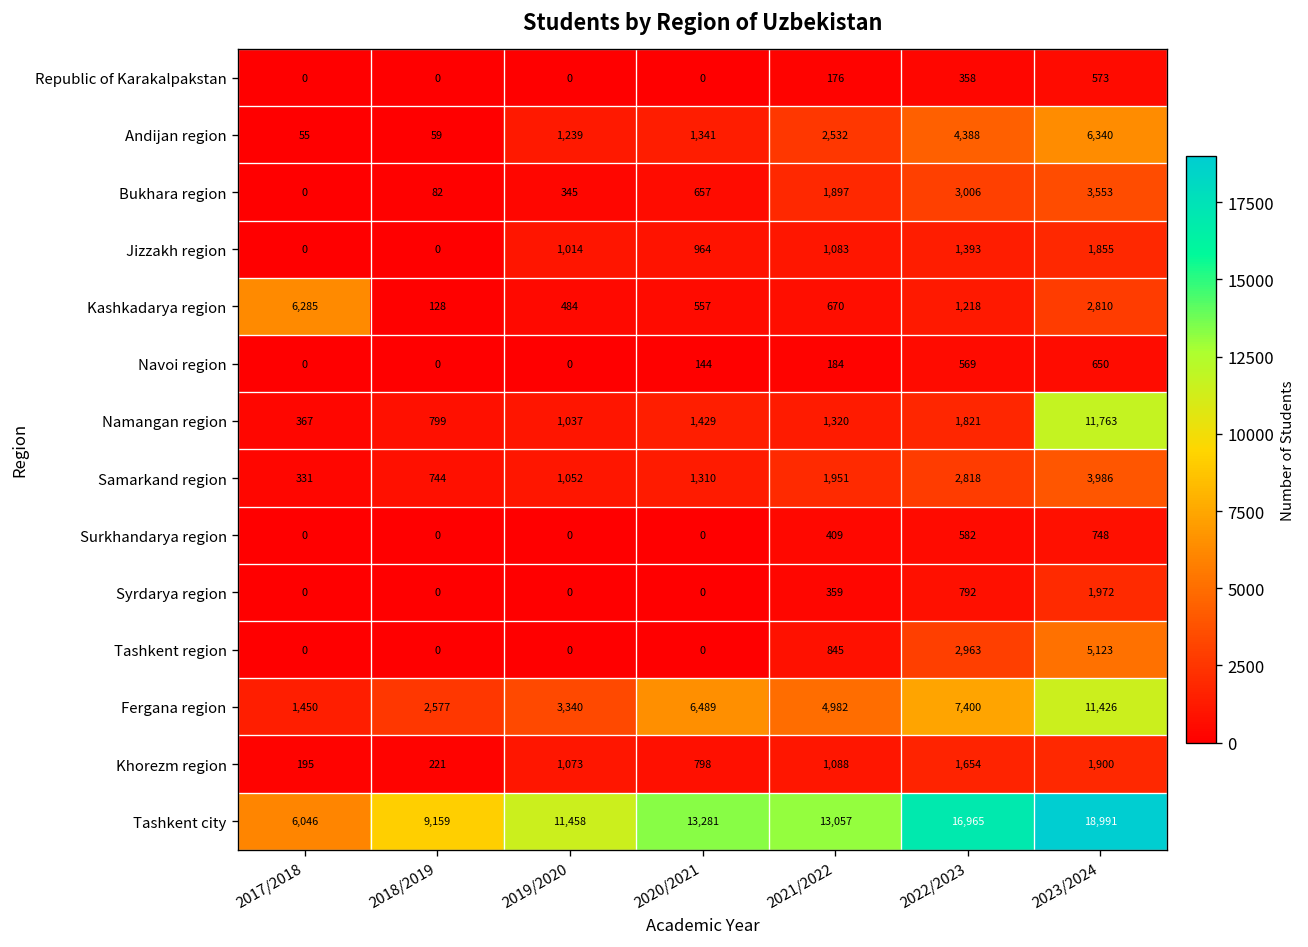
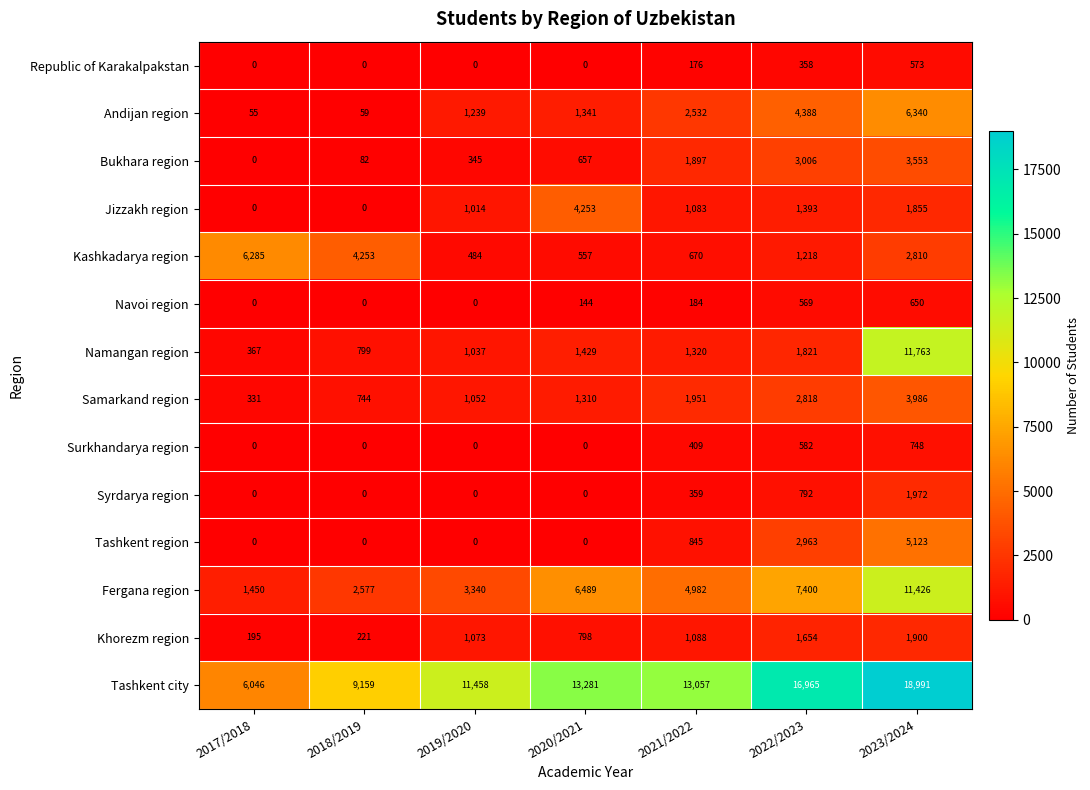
Jizzakh region, 2020/2021: 964 -> 4,253
Kashkadarya region, 2018/2019: 128 -> 4,253
